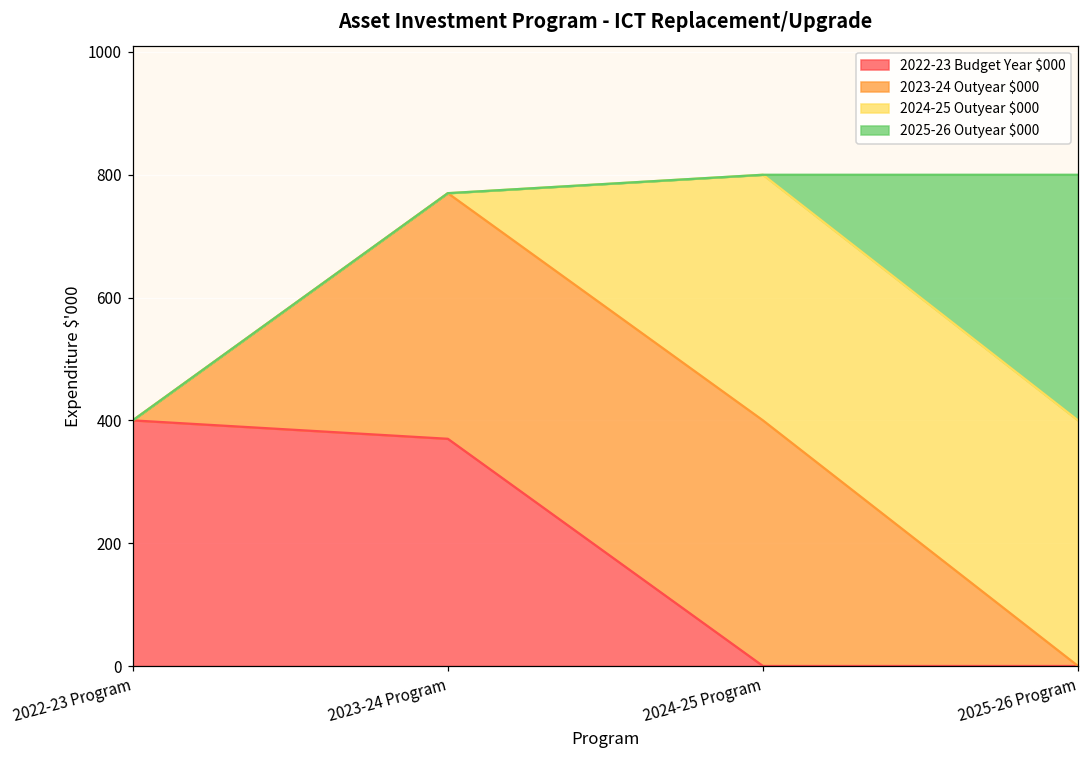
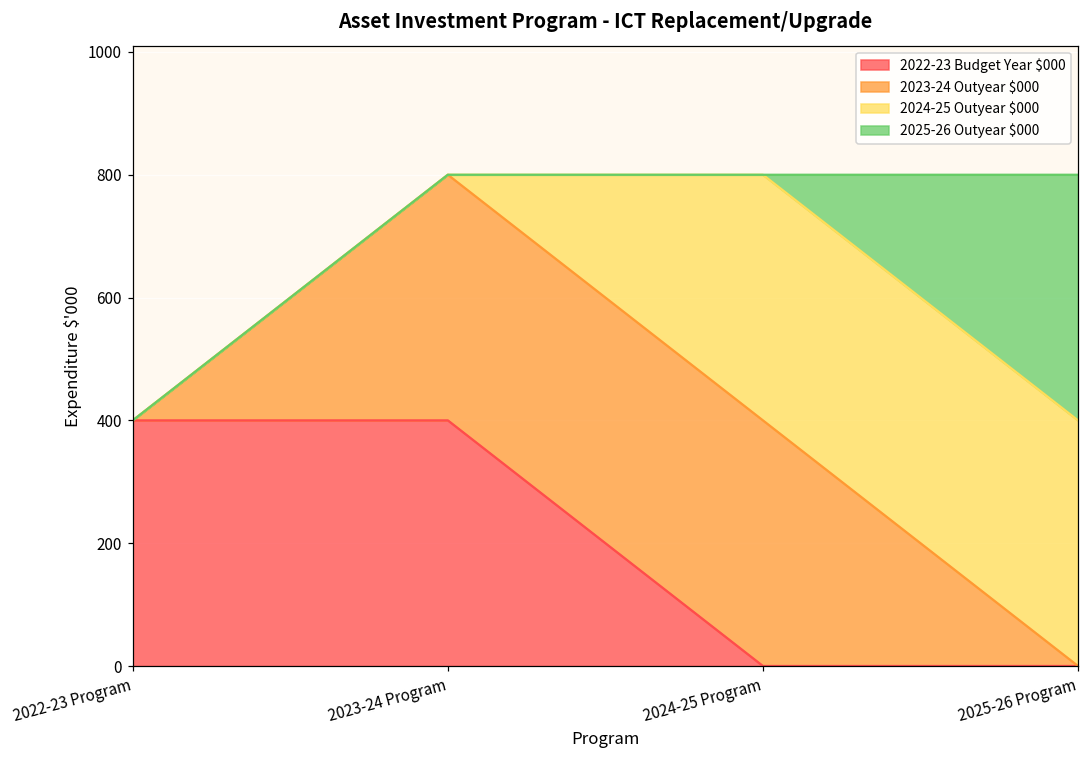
2022-23 Budget Year $000, 2023-24 Program: 370 -> 400
